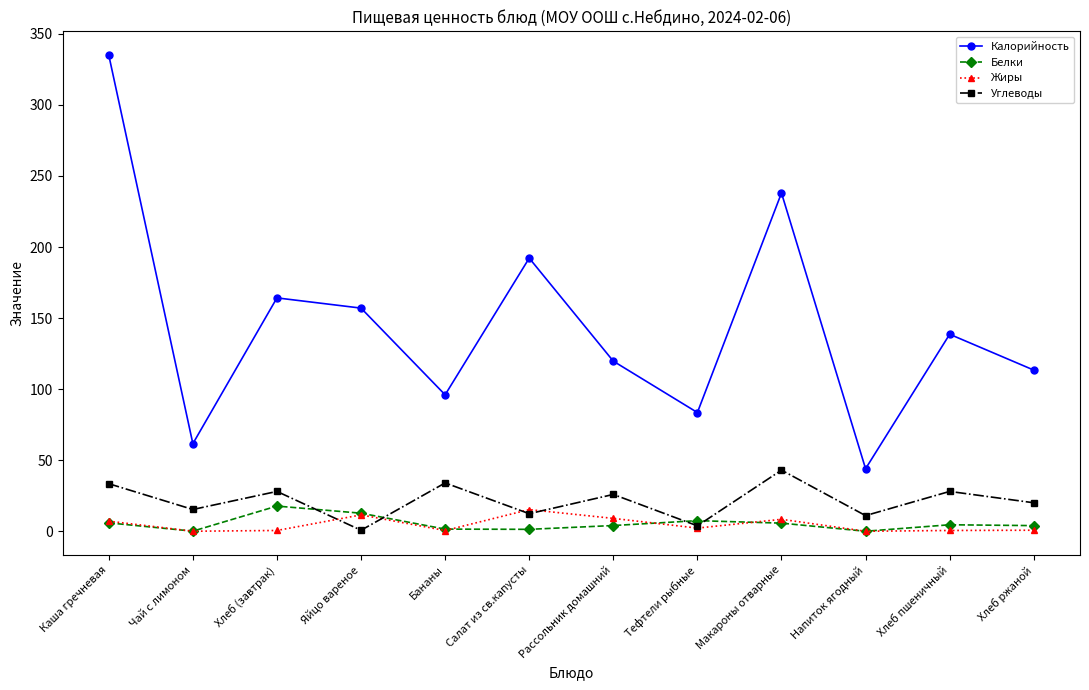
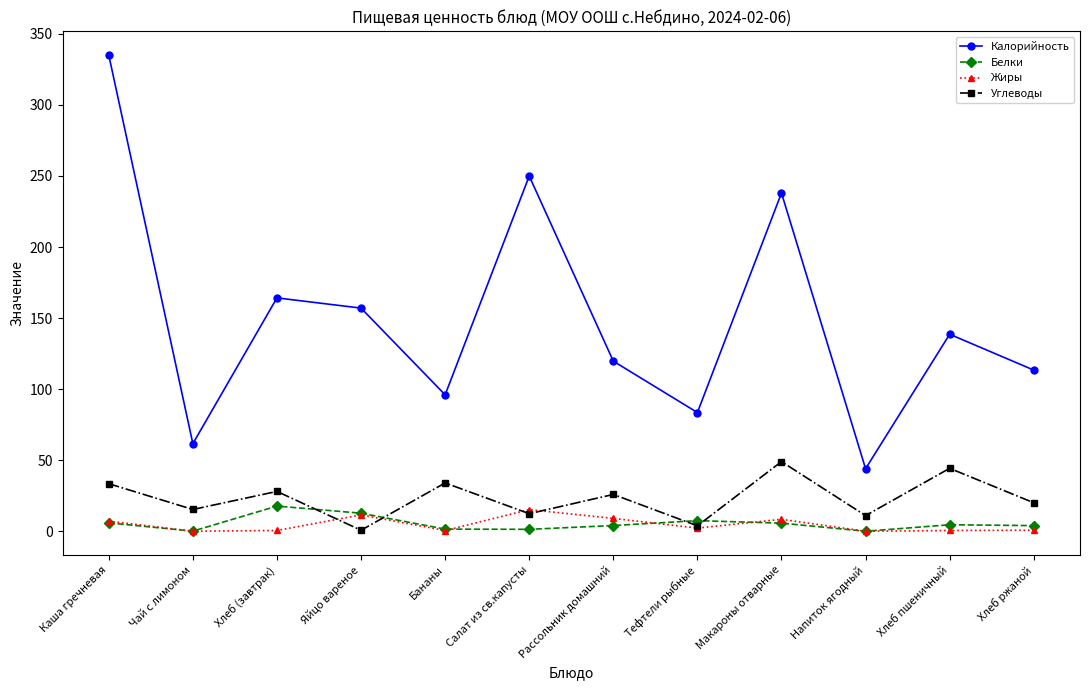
Калорийность, Салат из св.капусты: 192 -> 250
Углеводы, Макароны отварные: 43 -> 49
Углеводы, Хлеб пшеничный: 28 -> 44
